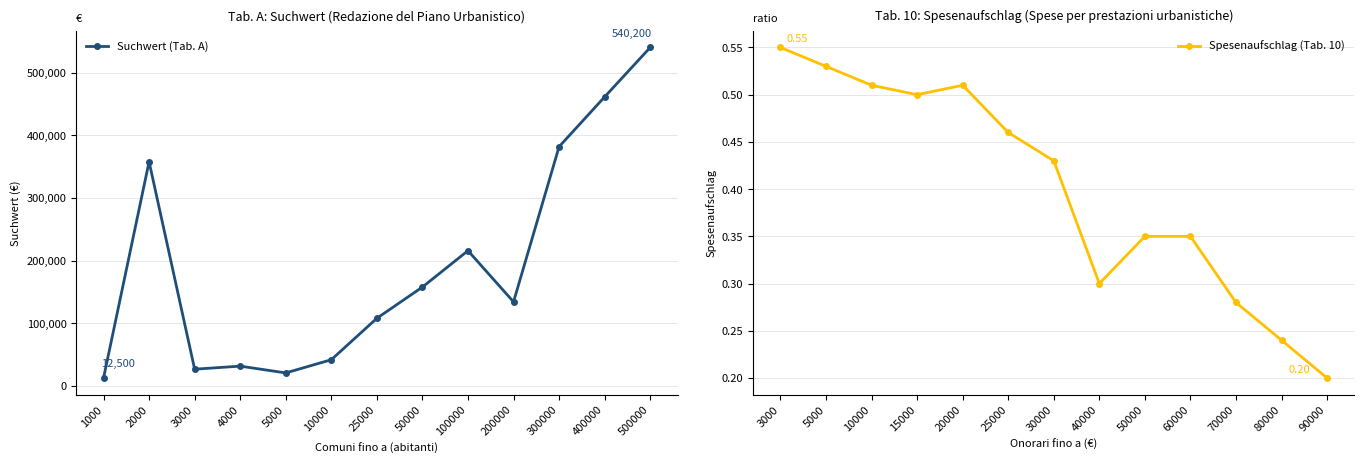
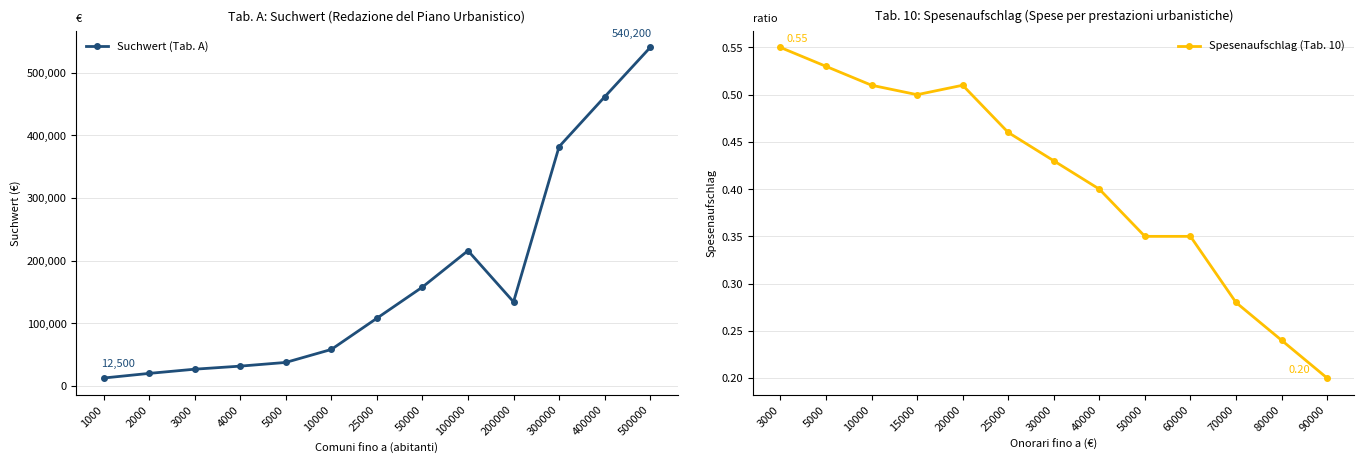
Tab. A: Suchwert (Redazione del Piano Urbanistico), 2000: 360,000 -> 20,000
Tab. A: Suchwert (Redazione del Piano Urbanistico), 5000: 20,000 -> 40,000
Tab. A: Suchwert (Redazione del Piano Urbanistico), 10000: 40,000 -> 60,000
Tab. 10: Spesenaufschlag (Spese per prestazioni urbanistiche), 40000: 0.3 -> 0.4
